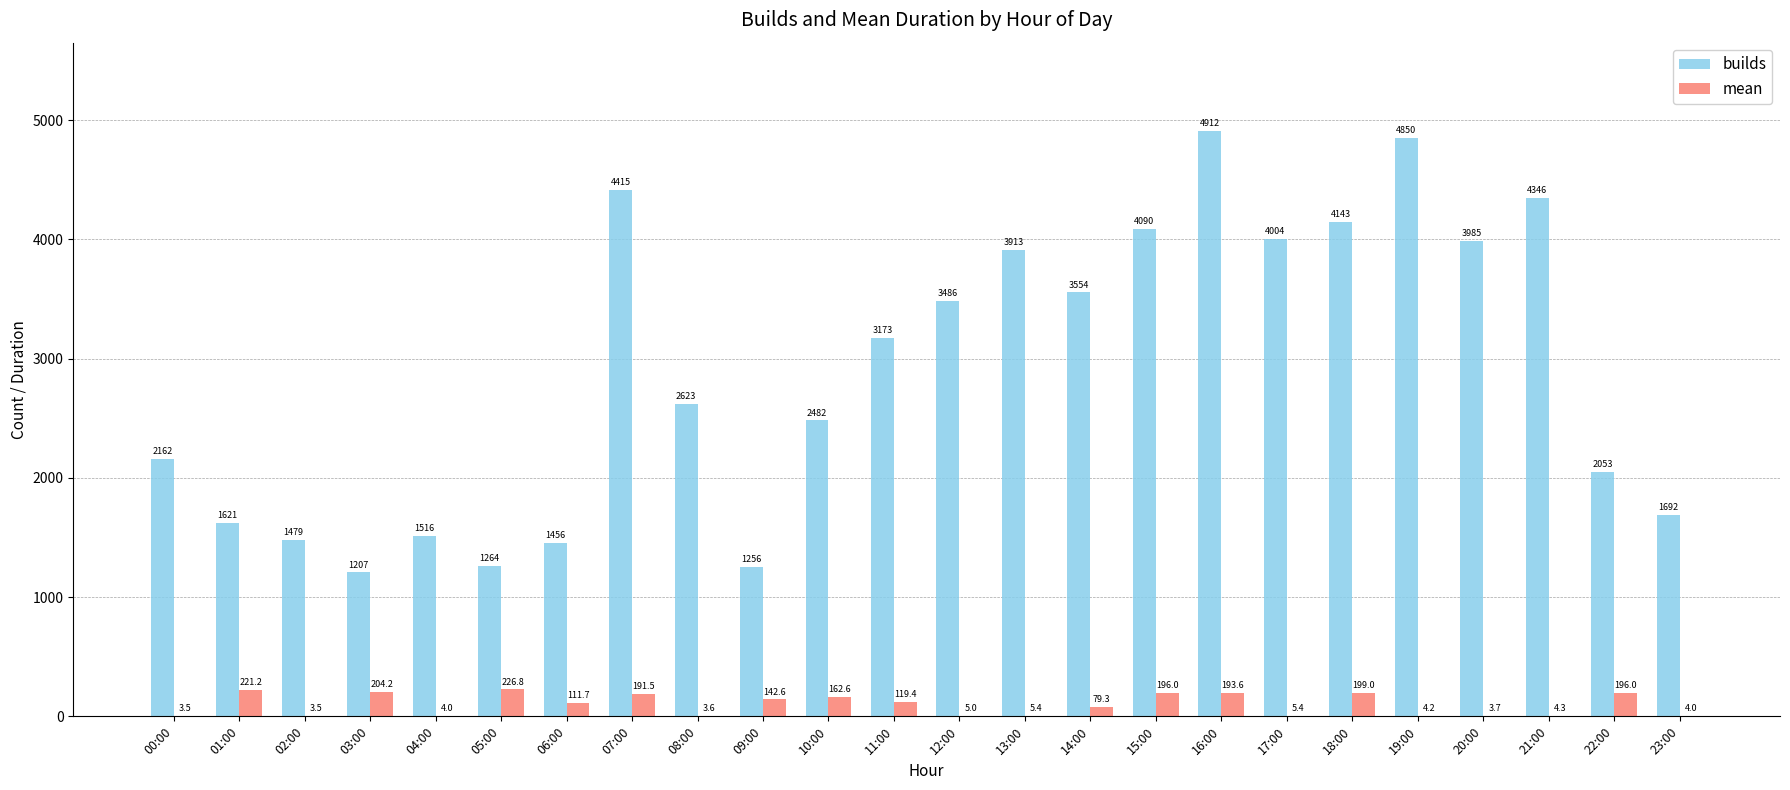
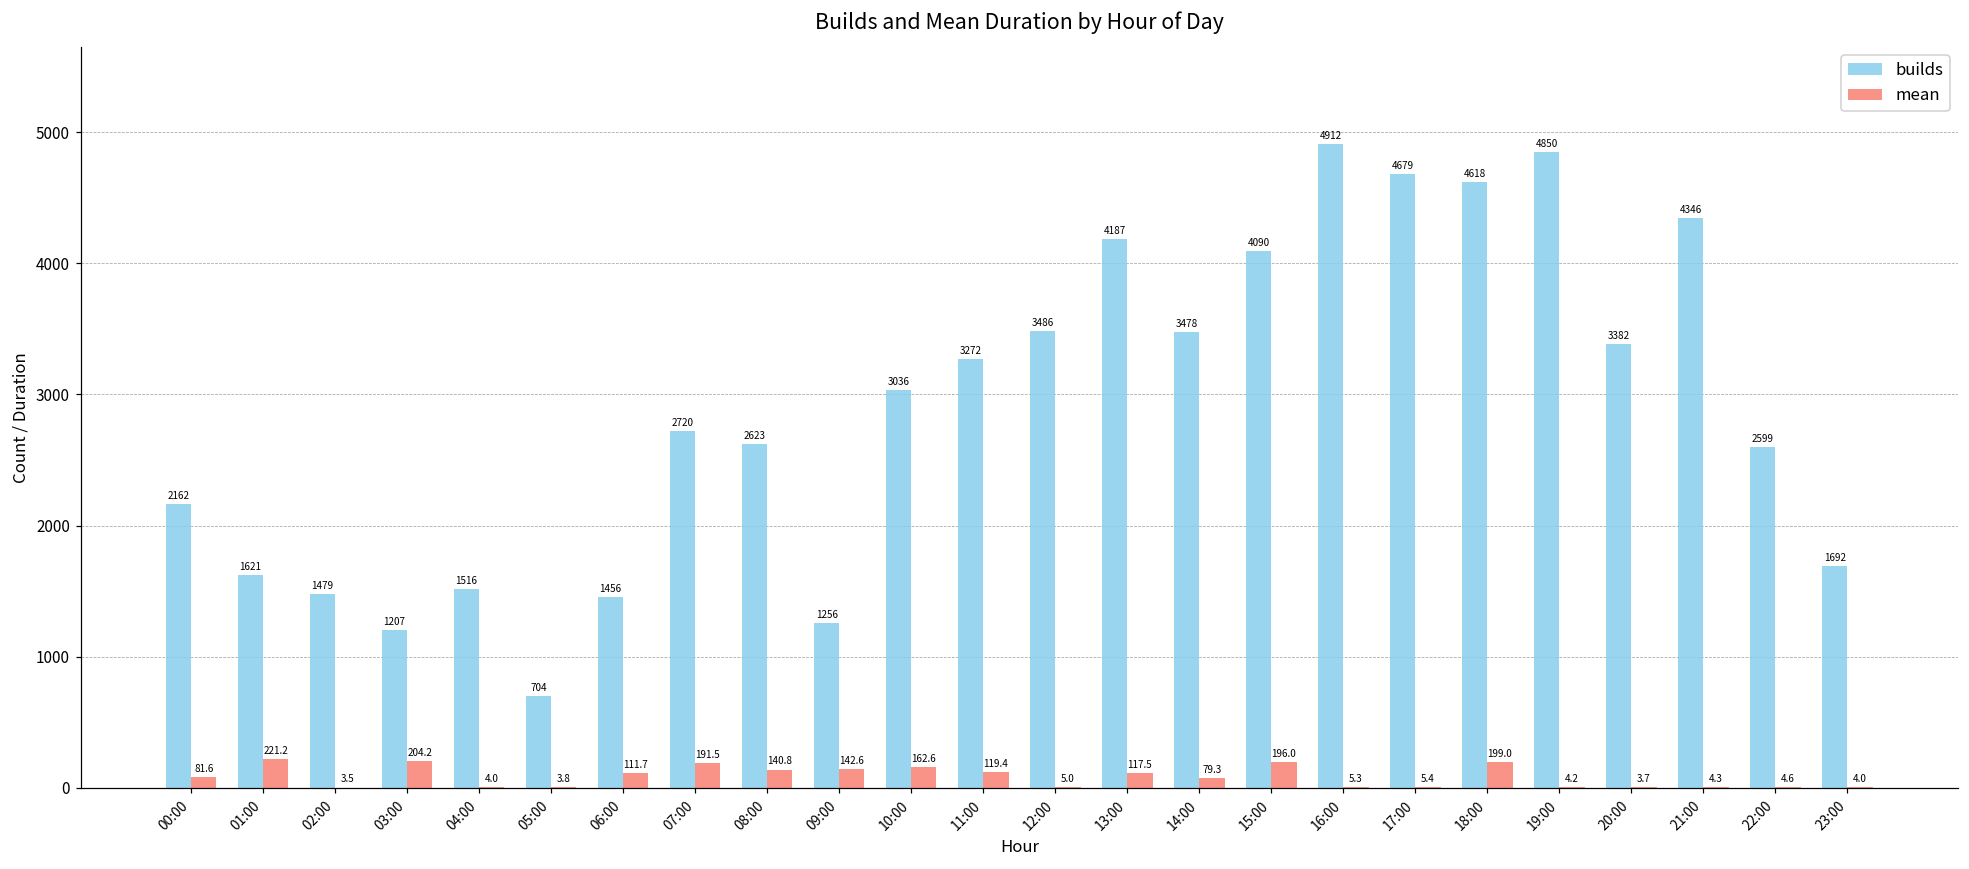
mean, 00:00: 3.5 -> 81.6
builds, 05:00: 1264 -> 704
mean, 05:00: 226.8 -> 3.8
builds, 07:00: 4415 -> 2720
mean, 08:00: 3.6 -> 140.8
builds, 10:00: 2482 -> 3036
builds, 11:00: 3173 -> 3272
builds, 13:00: 3913 -> 4187
mean, 13:00: 5.4 -> 117.5
builds, 14:00: 3554 -> 3478
mean, 16:00: 193.6 -> 5.3
builds, 17:00: 4004 -> 4679
builds, 18:00: 4143 -> 4618
builds, 20:00: 3985 -> 3382
builds, 22:00: 2053 -> 2599
mean, 22:00: 196.0 -> 4.6
